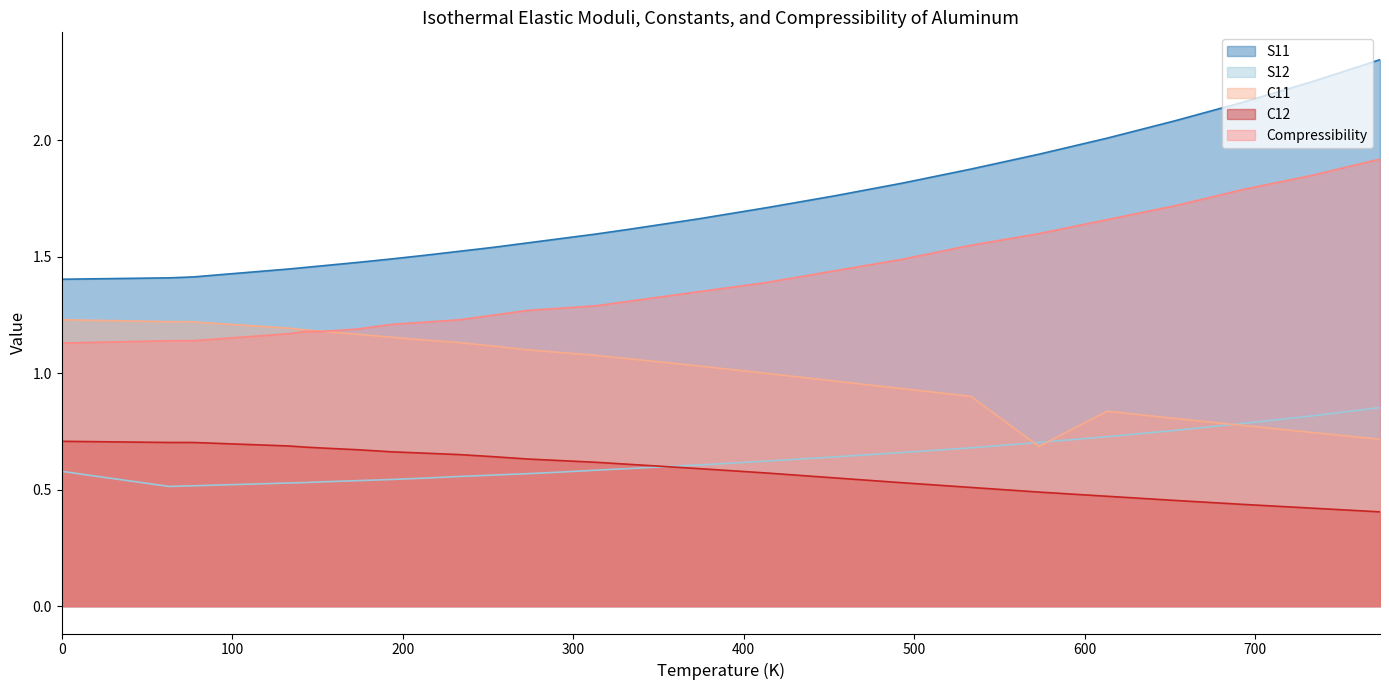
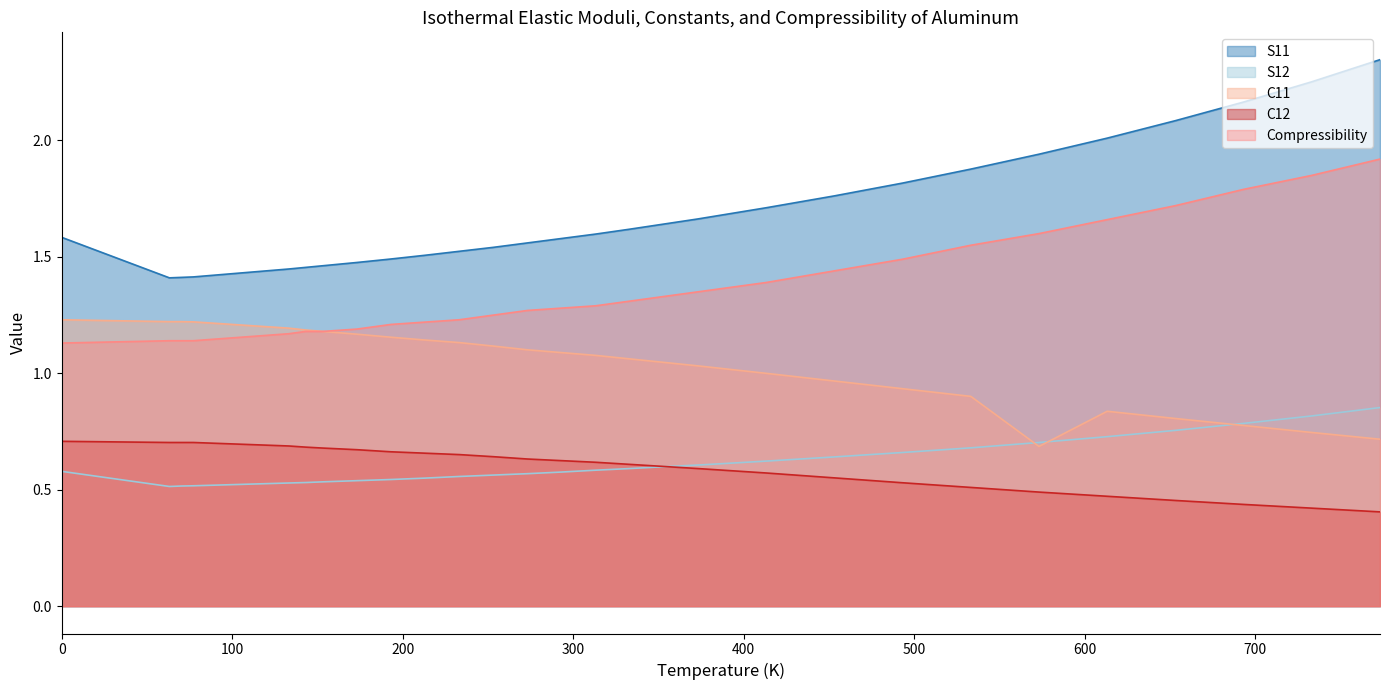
S11, 0: 1.40 -> 1.58
